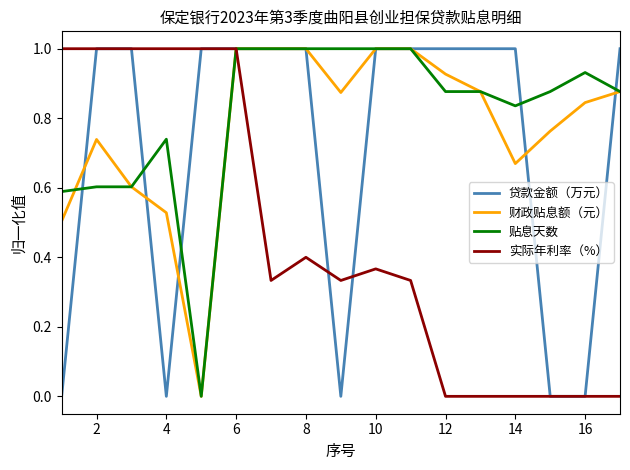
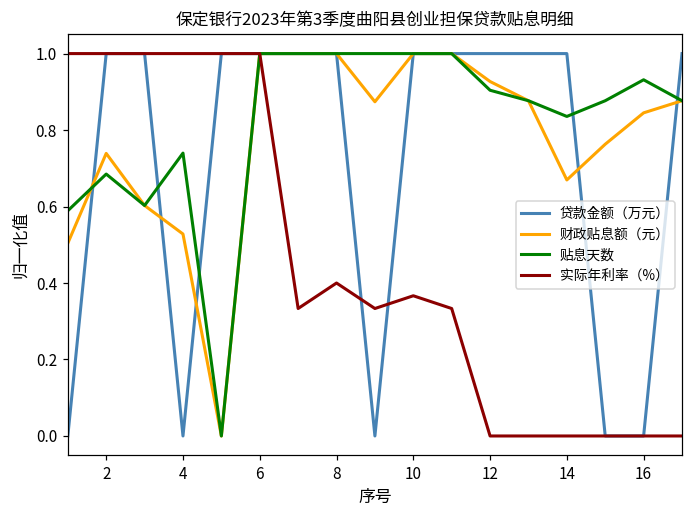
贴息天数, 2: 0.60 -> 0.68
贴息天数, 12: 0.88 -> 0.90
